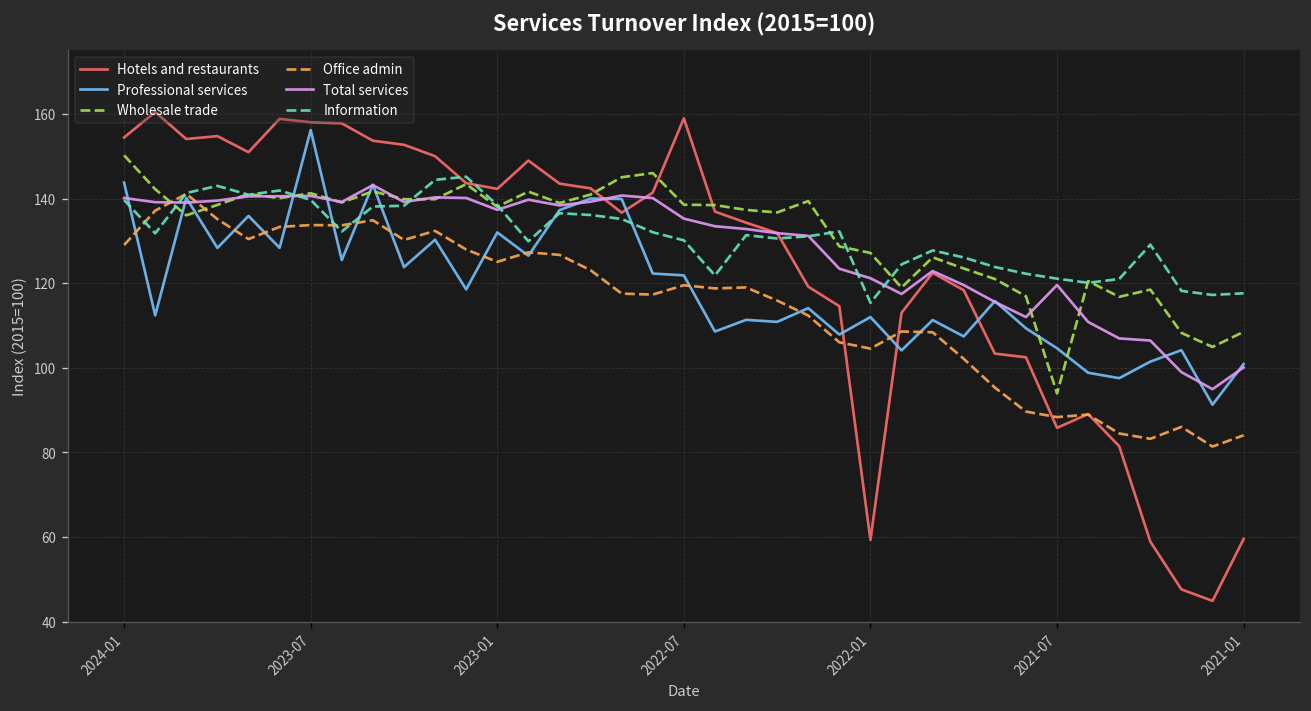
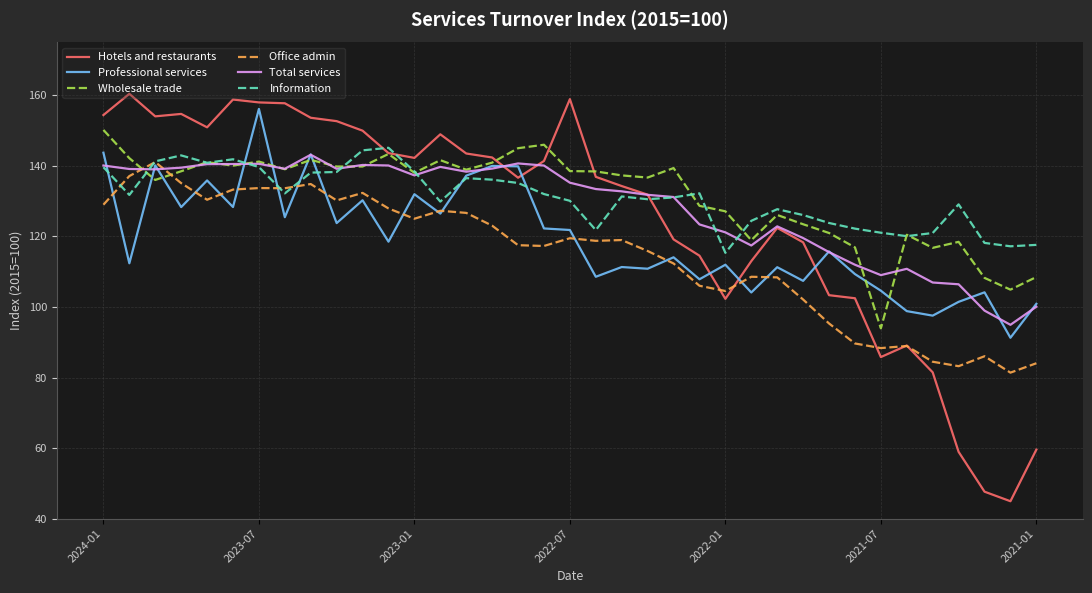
Hotels and restaurants, 2022-01: 59 -> 102
Total services, 2021-07: 120 -> 109
